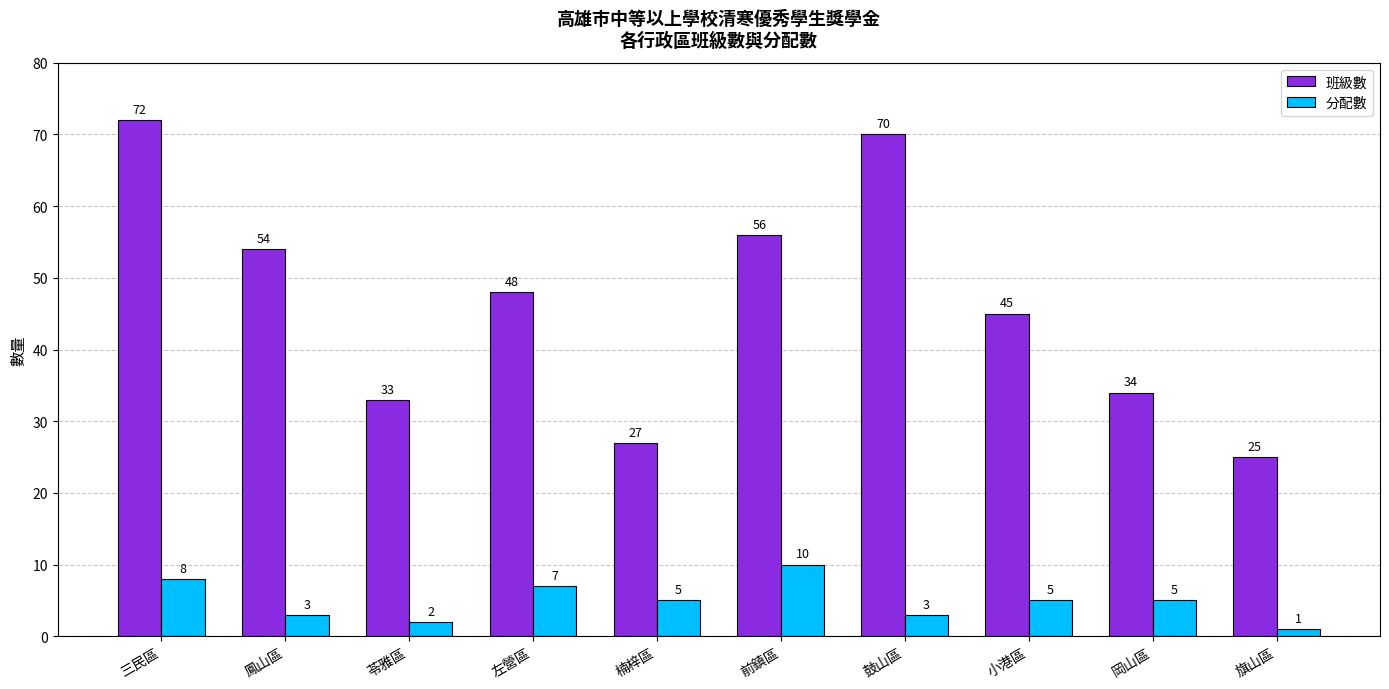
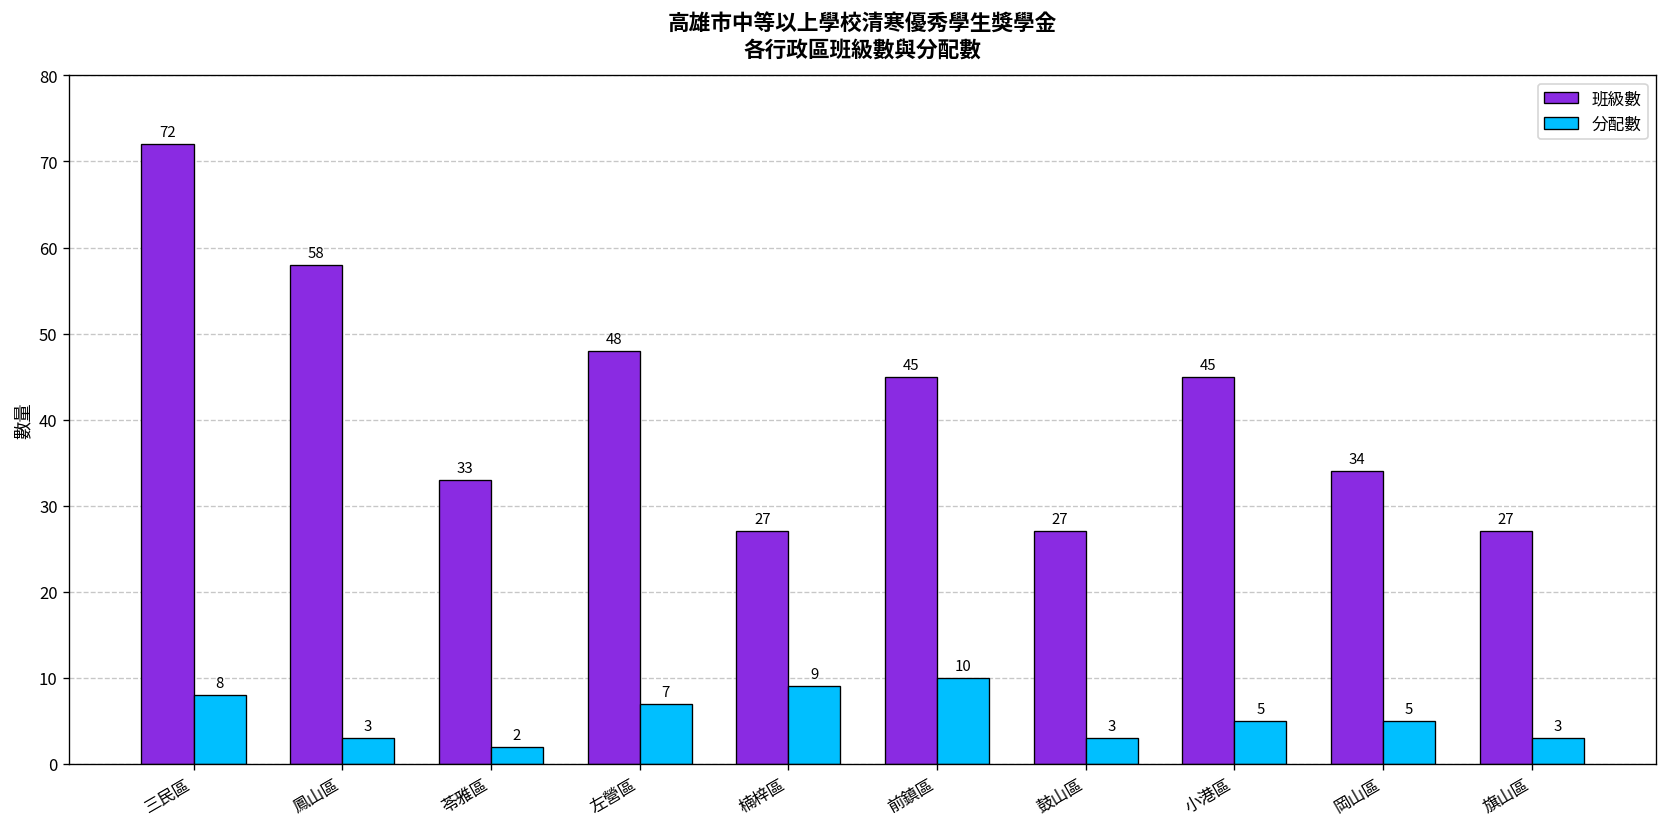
班級數, 鳳山區: 54 -> 58
分配數, 楠梓區: 5 -> 9
班級數, 前鎮區: 56 -> 45
班級數, 鼓山區: 70 -> 27
班級數, 旗山區: 25 -> 27
分配數, 旗山區: 1 -> 3
